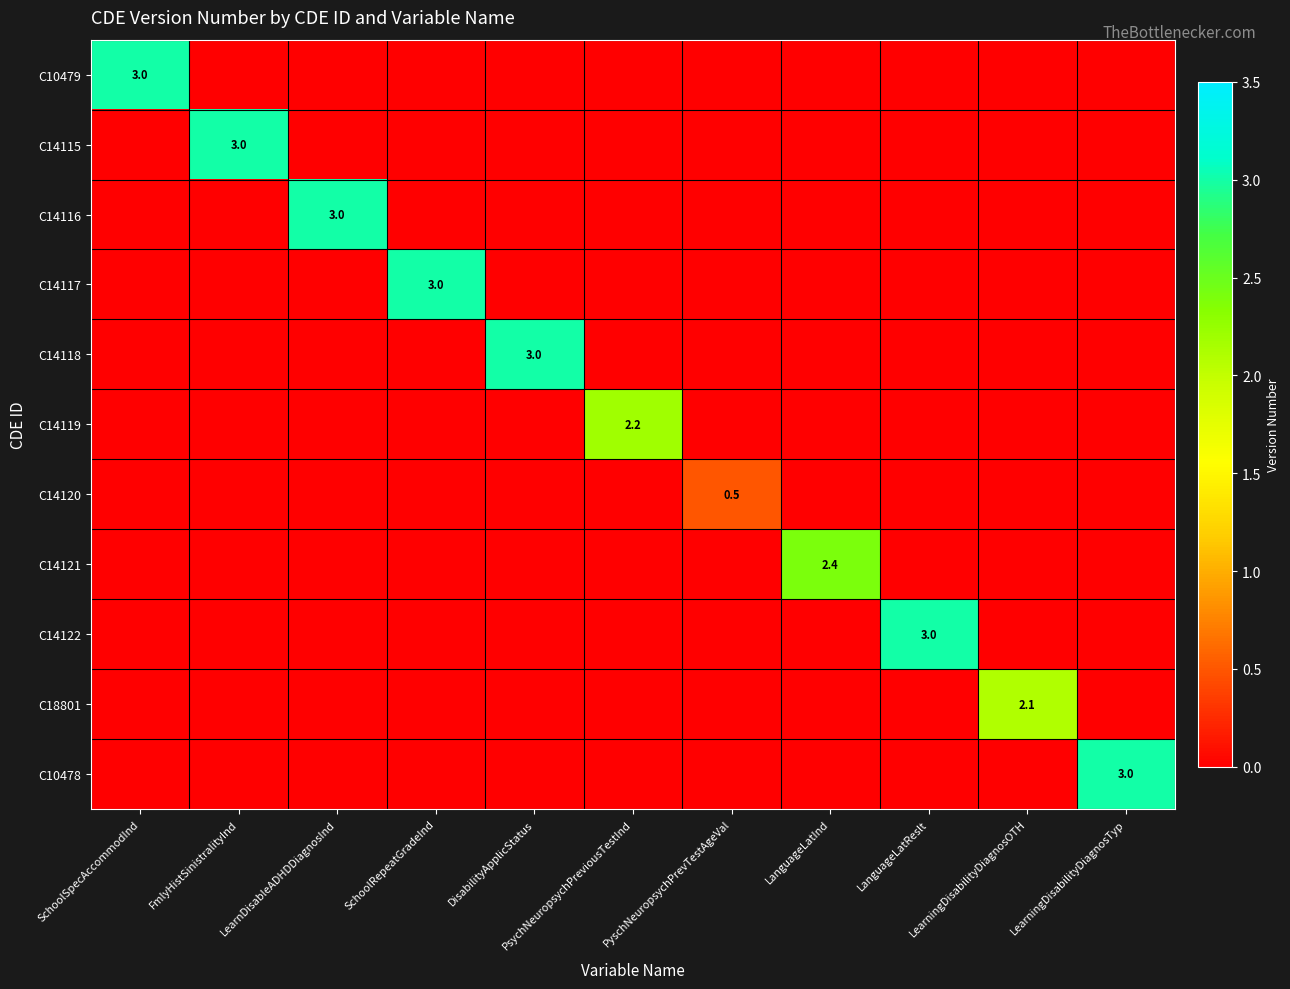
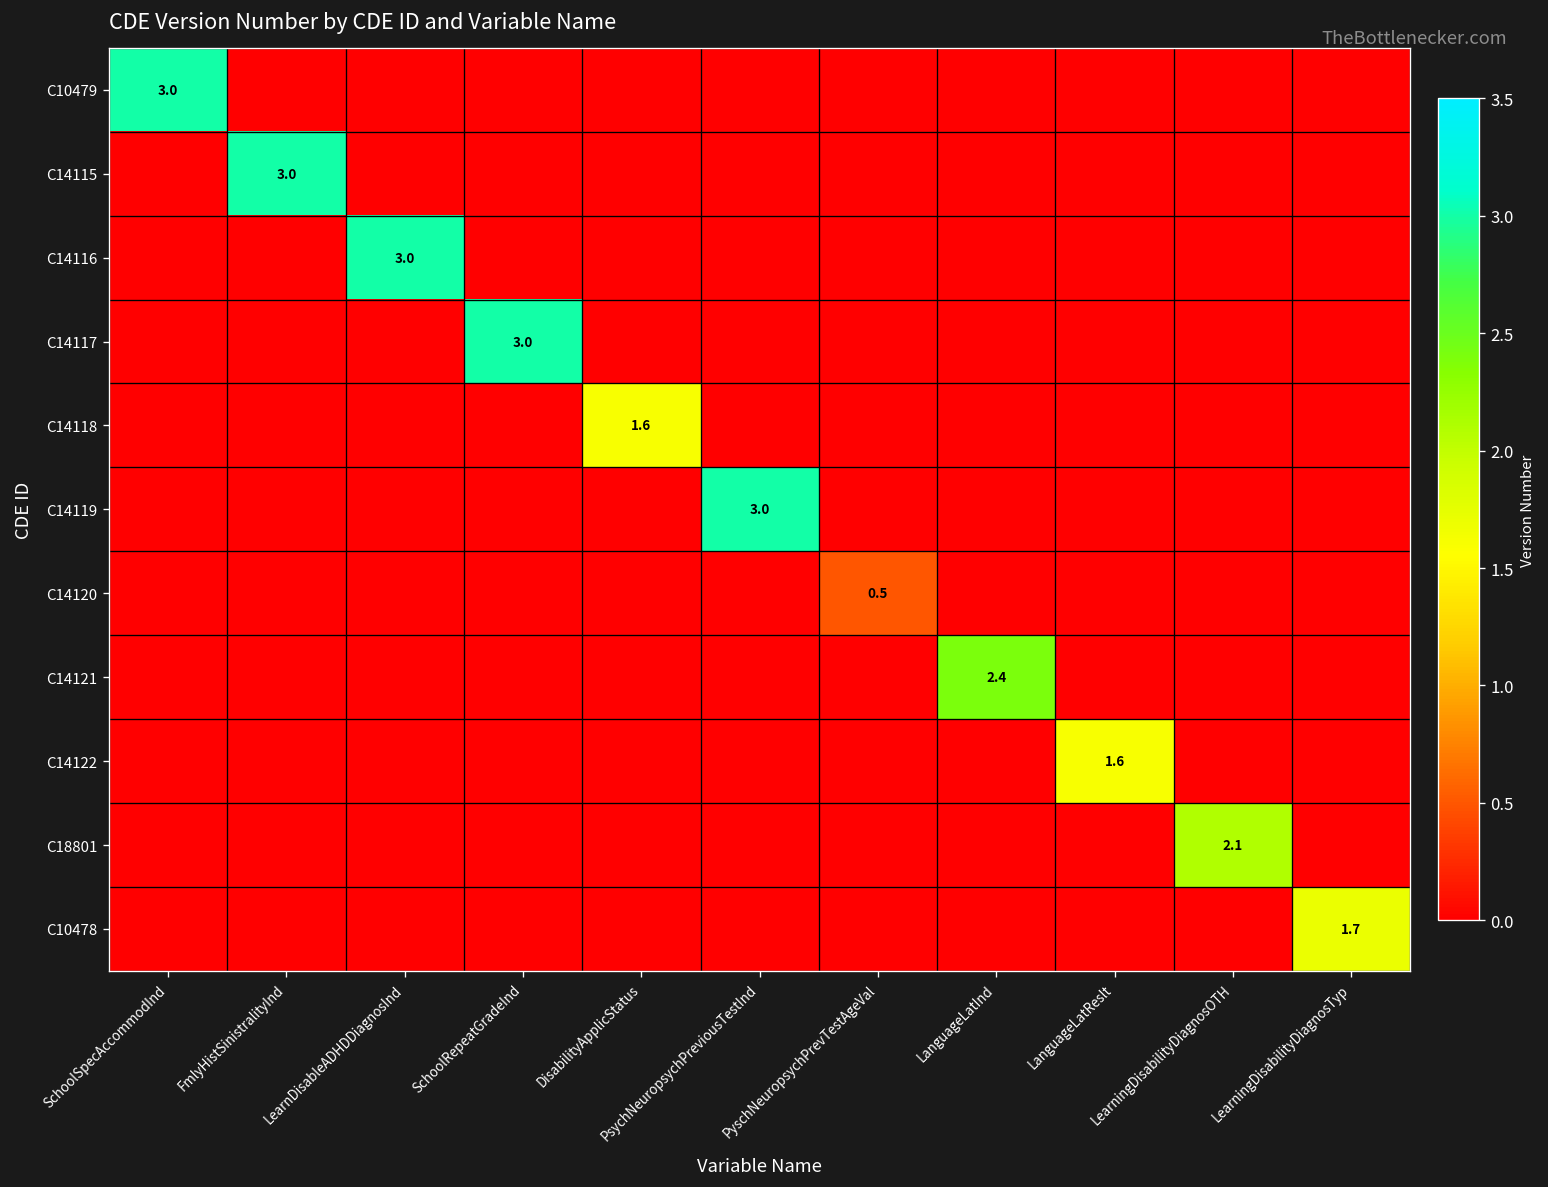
C14118, DisabilityApplicStatus: 3.0 -> 1.6
C14119, PsychNeuropsychPreviousTestInd: 2.2 -> 3.0
C14122, LanguageLatReslt: 3.0 -> 1.6
C10478, LearningDisabilityDiagnosTyp: 3.0 -> 1.7
